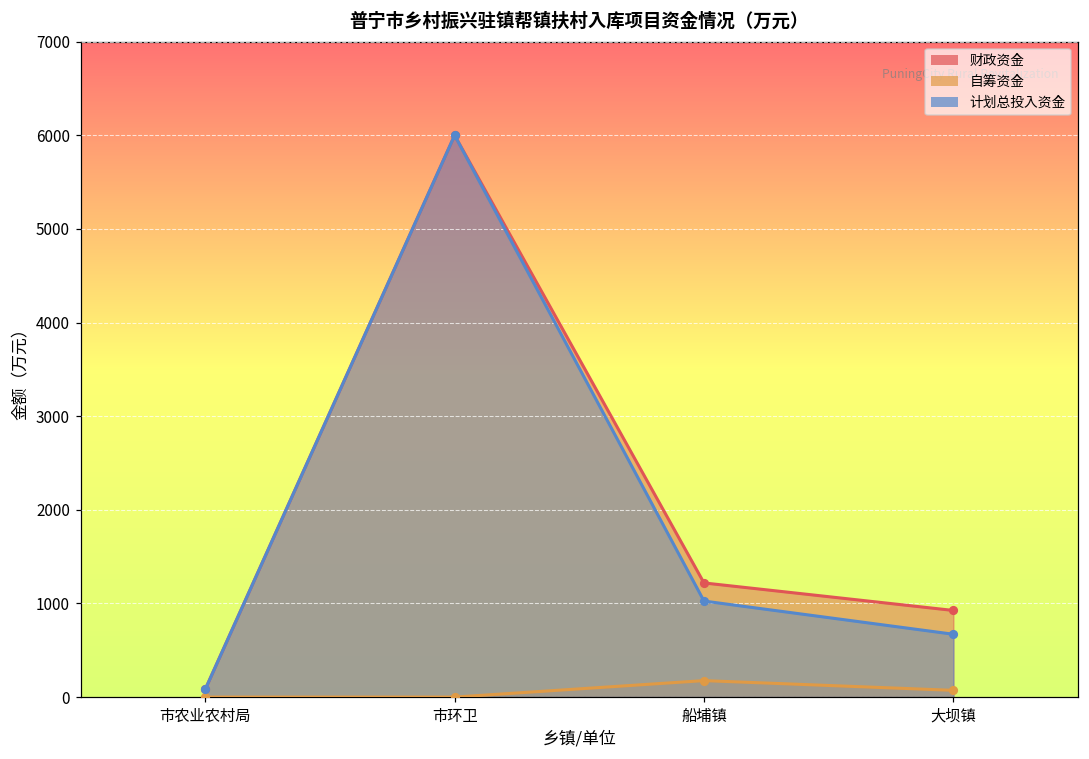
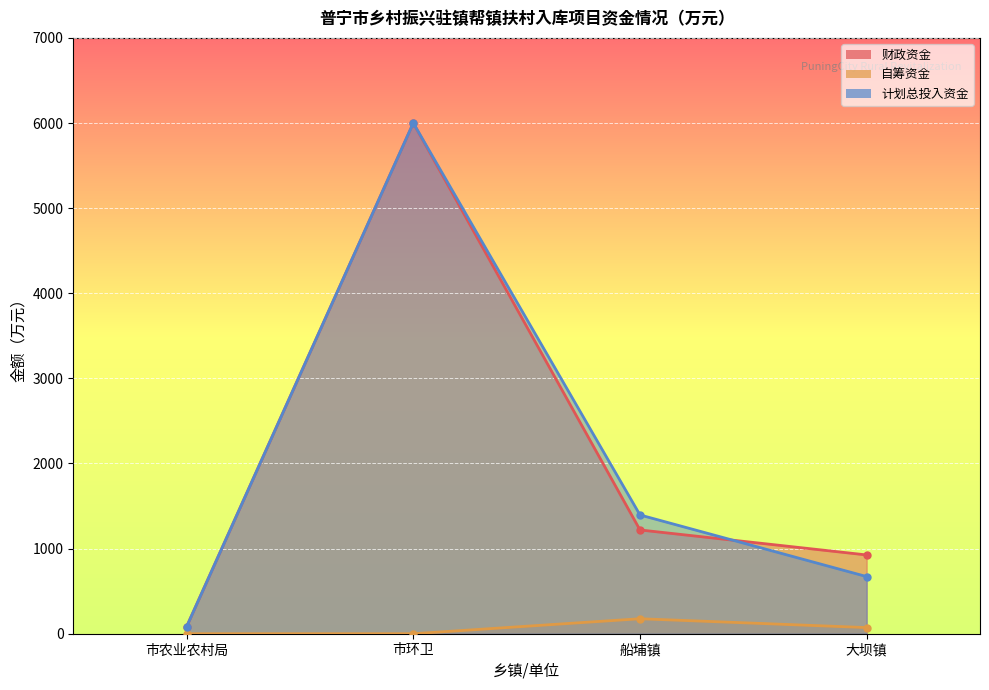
计划总投入资金, 船埔镇: 1000 -> 1400
